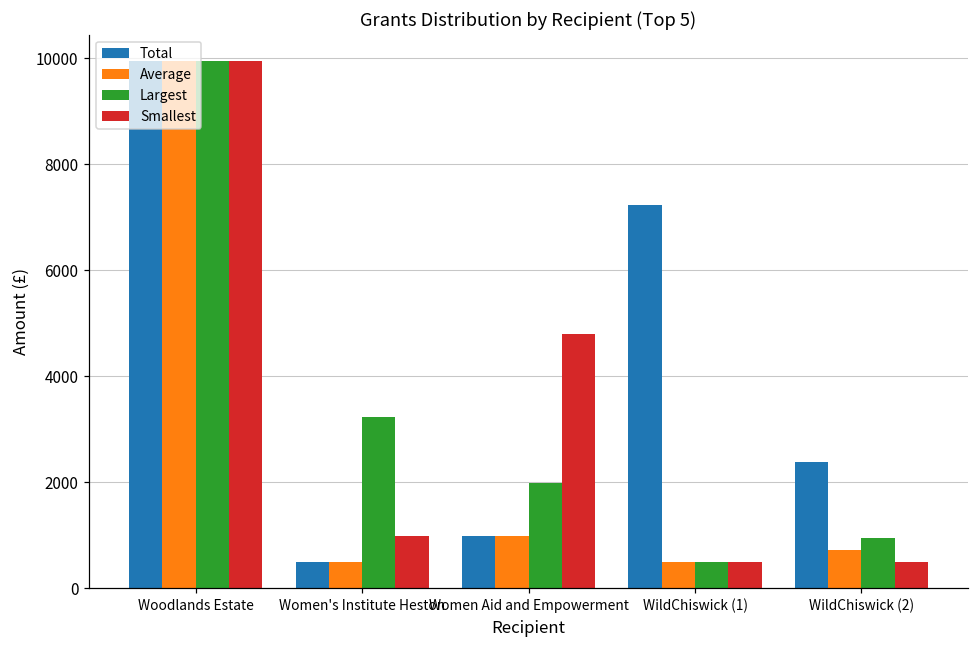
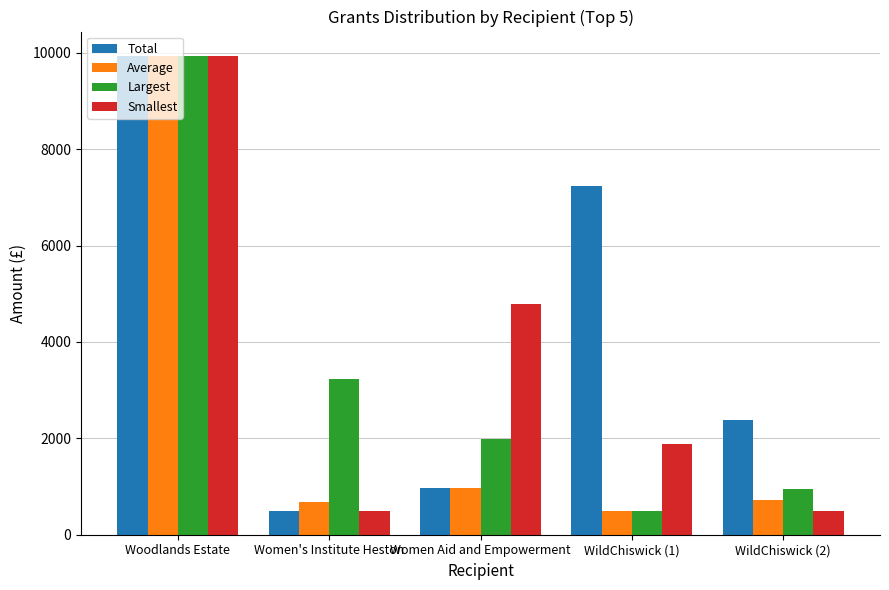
Average, Women's Institute Heston: 500 -> 700
Smallest, Women's Institute Heston: 1000 -> 500
Smallest, WildChiswick (1): 500 -> 1900
